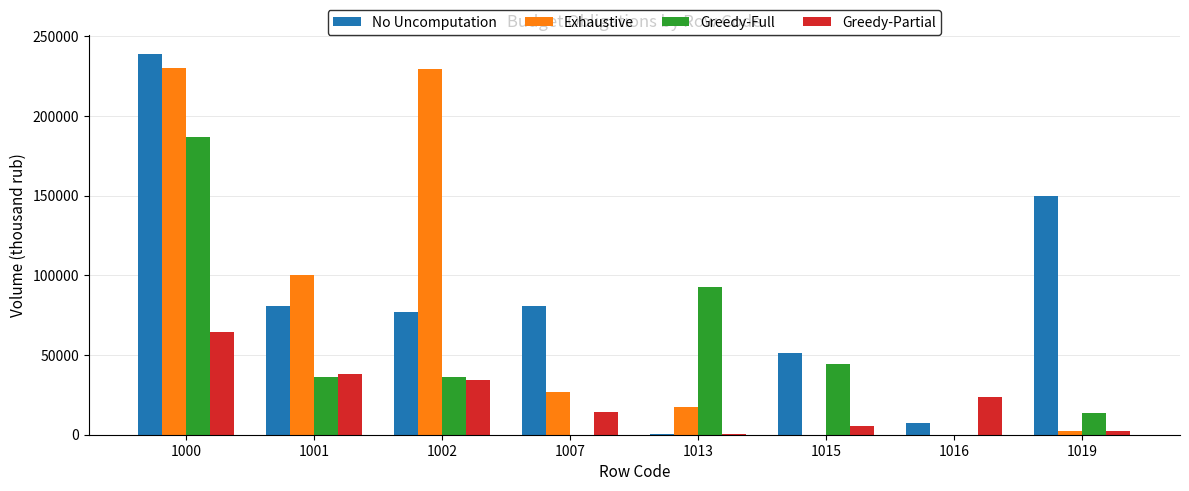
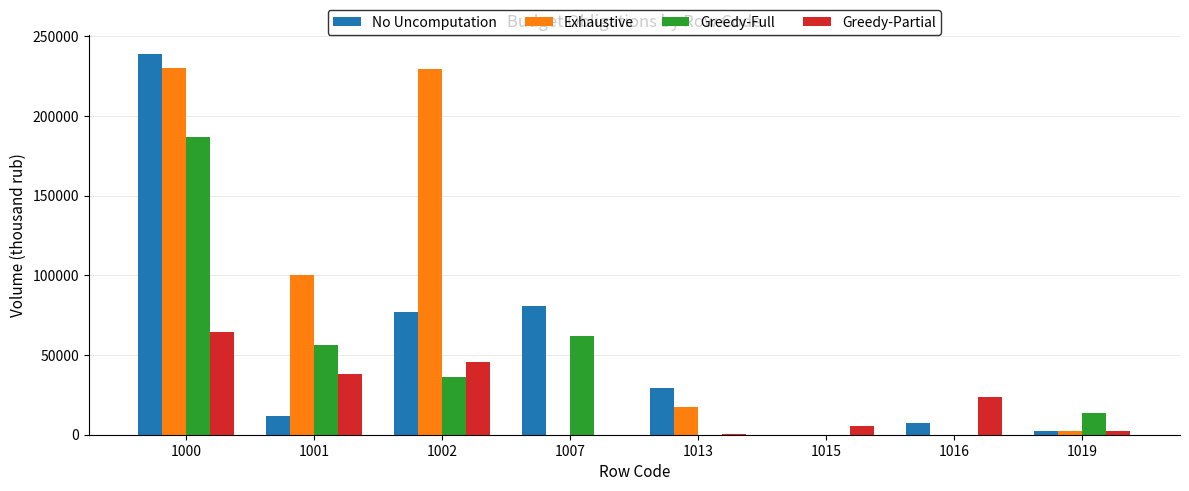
No Uncomputation, 1001: 81000 -> 12000
Greedy-Full, 1001: 36000 -> 56000
Greedy-Partial, 1002: 34000 -> 45000
Exhaustive, 1007: 27000 -> 0
Greedy-Full, 1007: 0 -> 62000
Greedy-Partial, 1007: 14000 -> 0
No Uncomputation, 1013: 1000 -> 30000
Greedy-Full, 1013: 93000 -> 0
No Uncomputation, 1015: 51000 -> 0
Greedy-Full, 1015: 45000 -> 0
No Uncomputation, 1019: 150000 -> 2000
